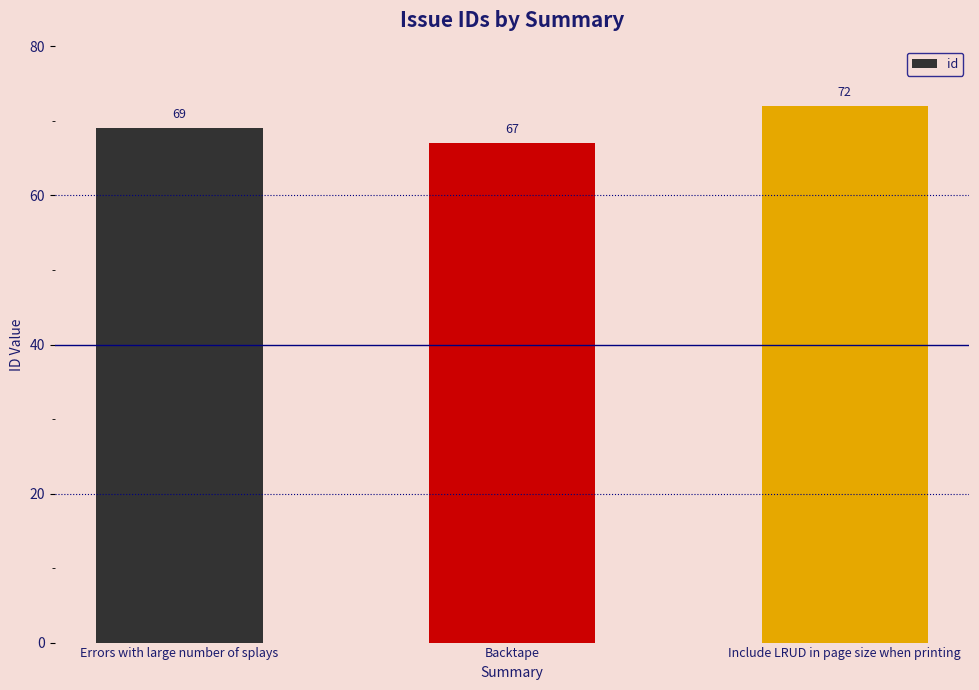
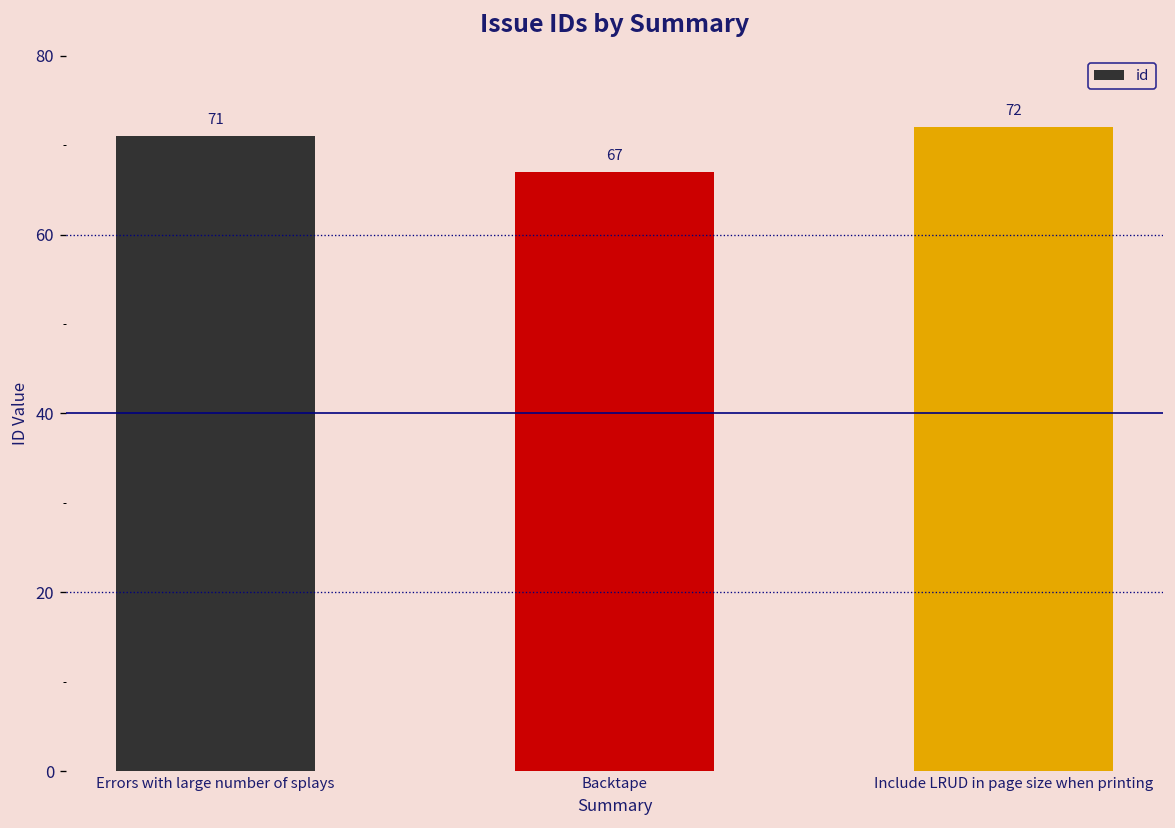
Errors with large number of splays: 69 -> 71
